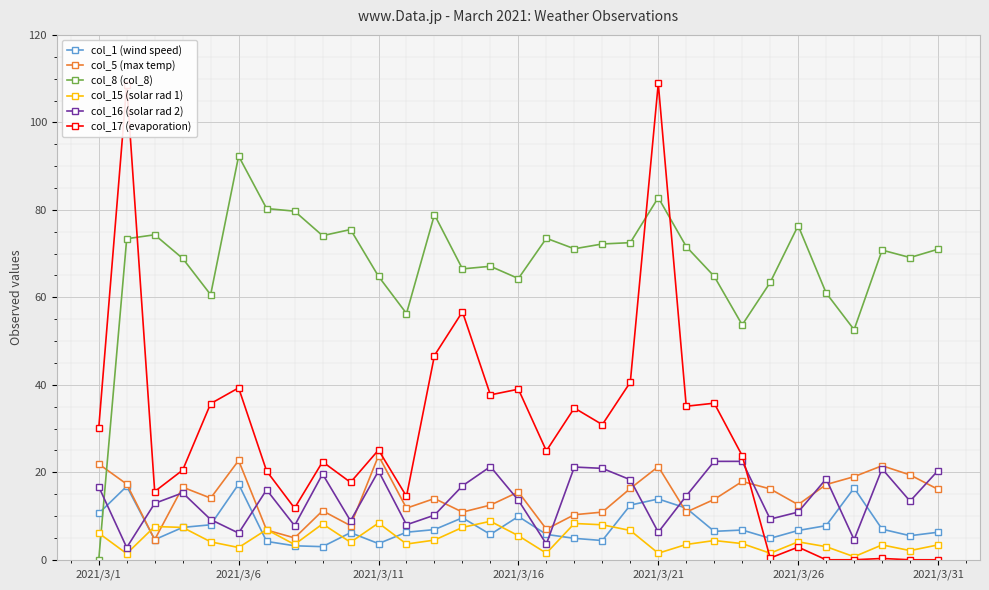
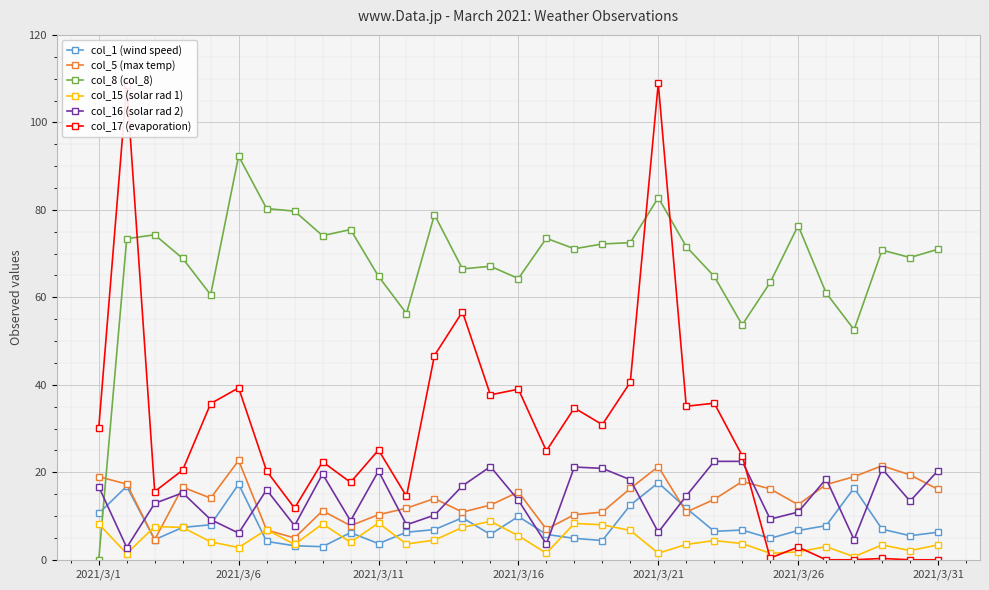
col_5 (max temp), 2021/3/1: 22 -> 19
col_15 (solar rad 1), 2021/3/1: 6 -> 8
col_5 (max temp), 2021/3/11: 24 -> 10
col_1 (wind speed), 2021/3/21: 14 -> 18
col_15 (solar rad 1), 2021/3/26: 4 -> 2
